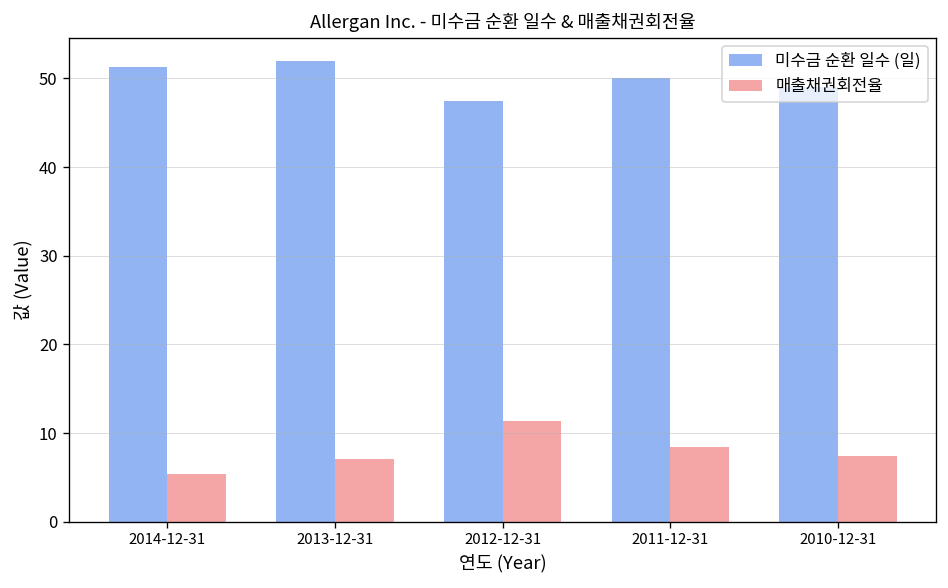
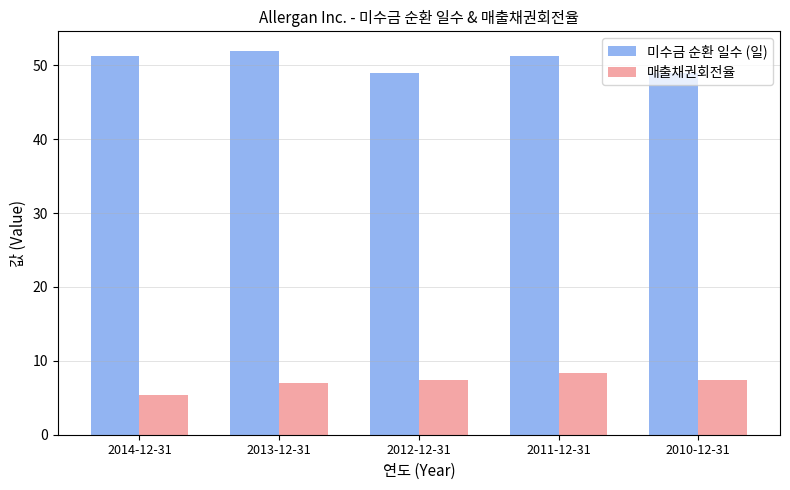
미수금 순환 일수 (일), 2012-12-31: 47 -> 49
매출채권회전율, 2012-12-31: 11 -> 7
미수금 순환 일수 (일), 2011-12-31: 50 -> 51
